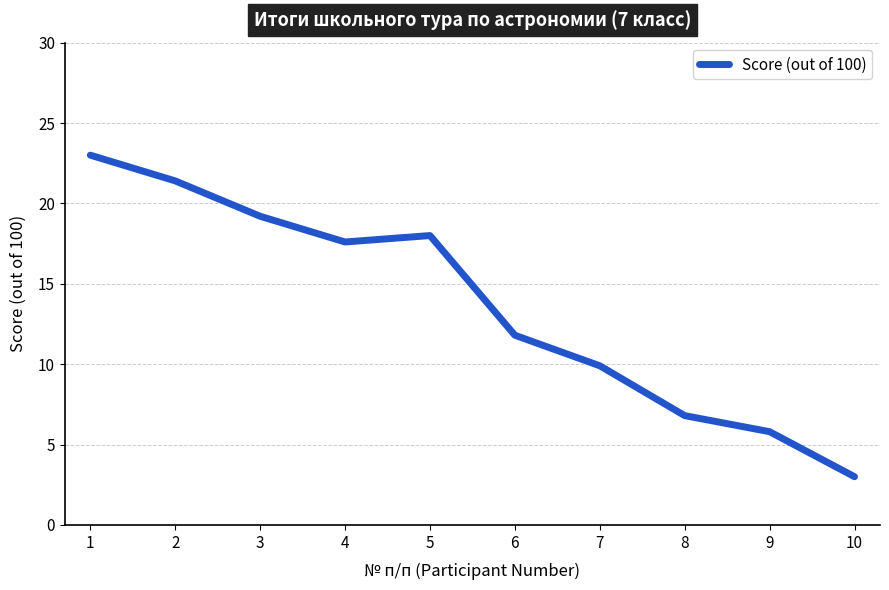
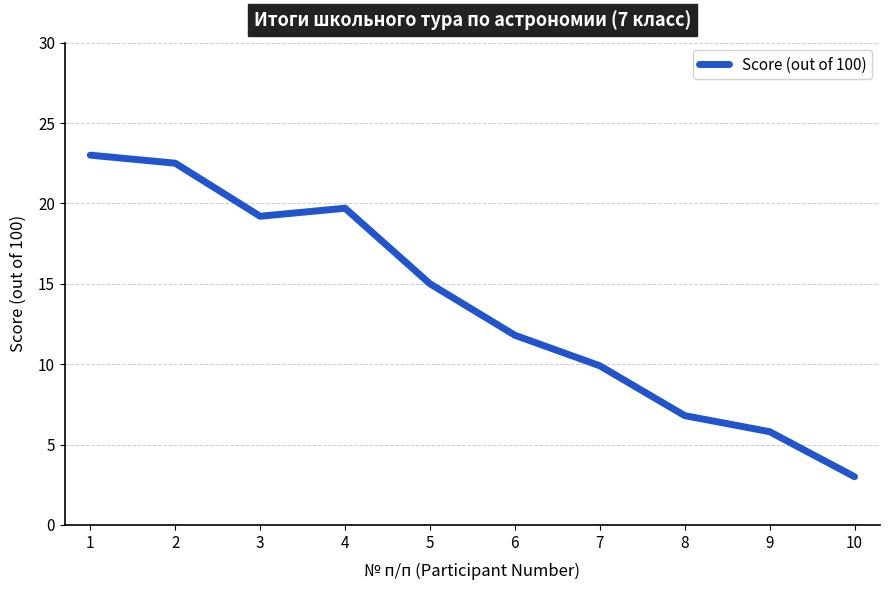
2: 21.4 -> 22.5
4: 17.6 -> 19.7
5: 18 -> 15
